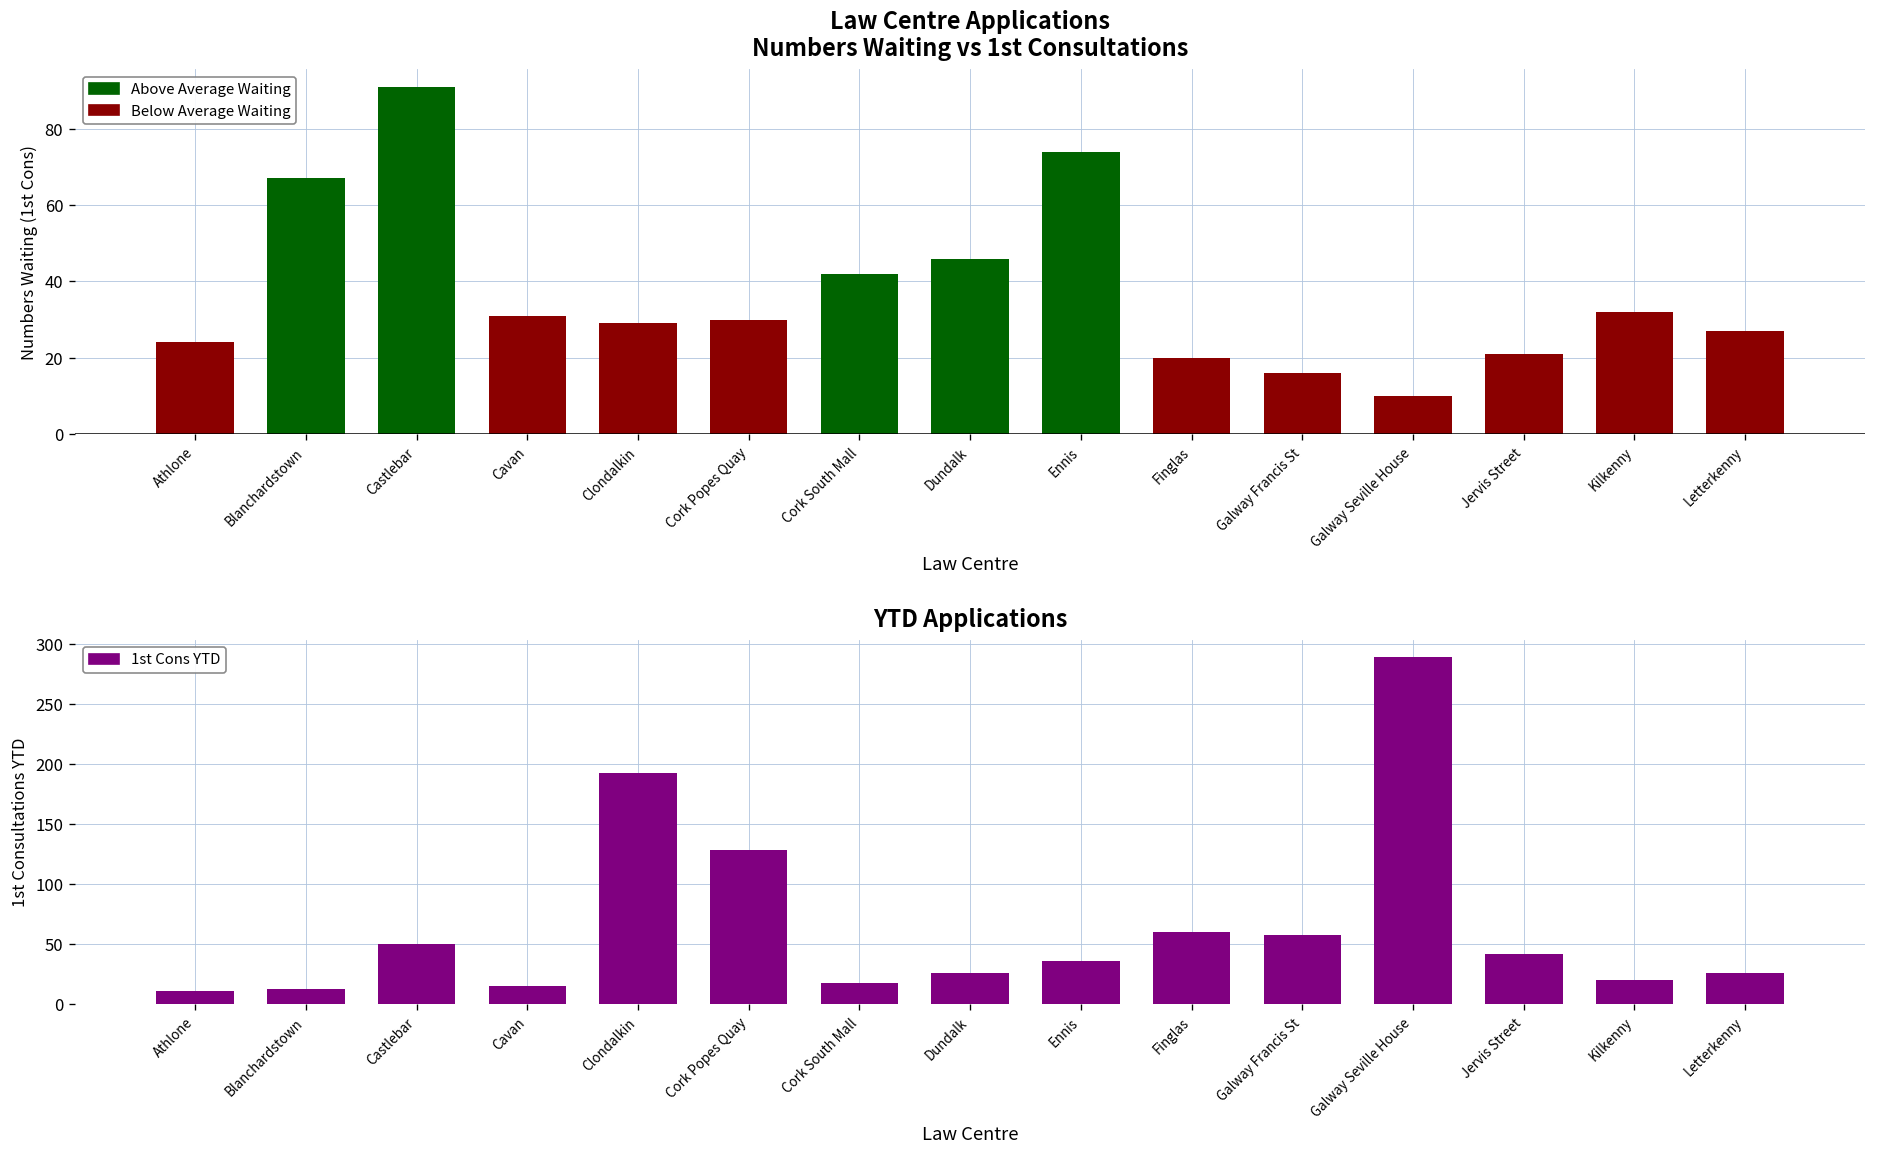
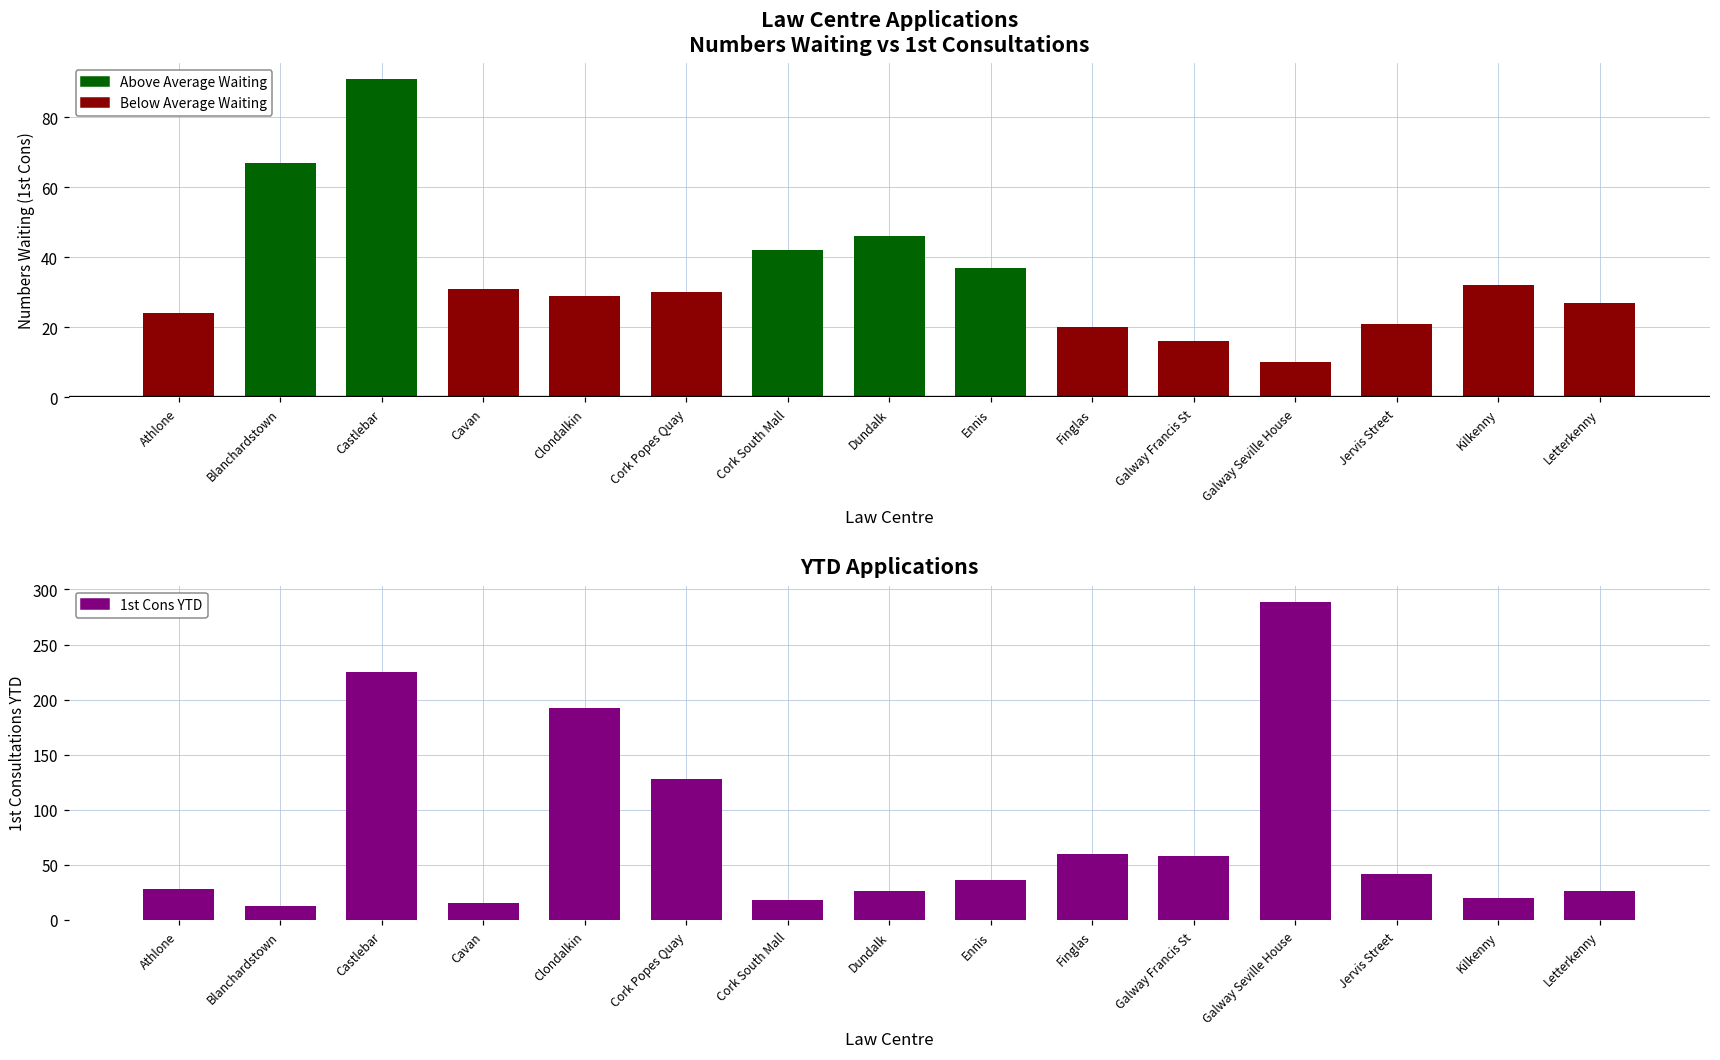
Law Centre Applications Numbers Waiting vs 1st Consultations, Ennis: 74 -> 37
YTD Applications, Athlone: 11 -> 28
YTD Applications, Castlebar: 50 -> 225
